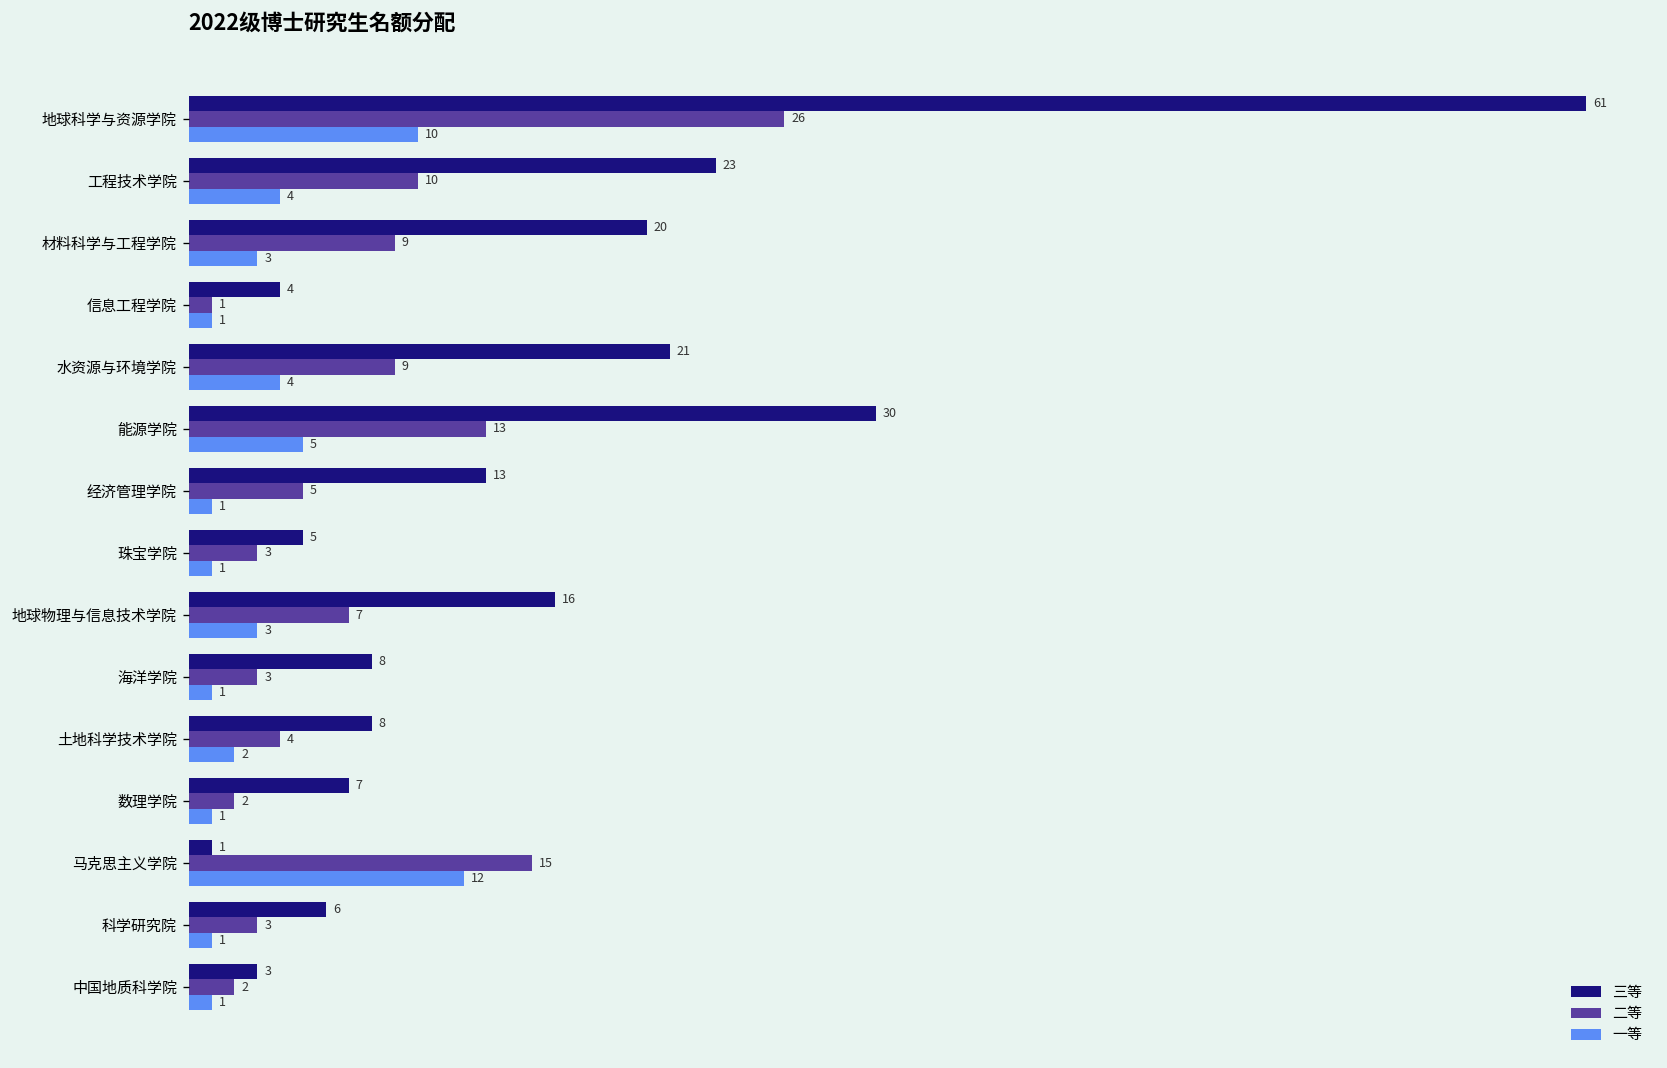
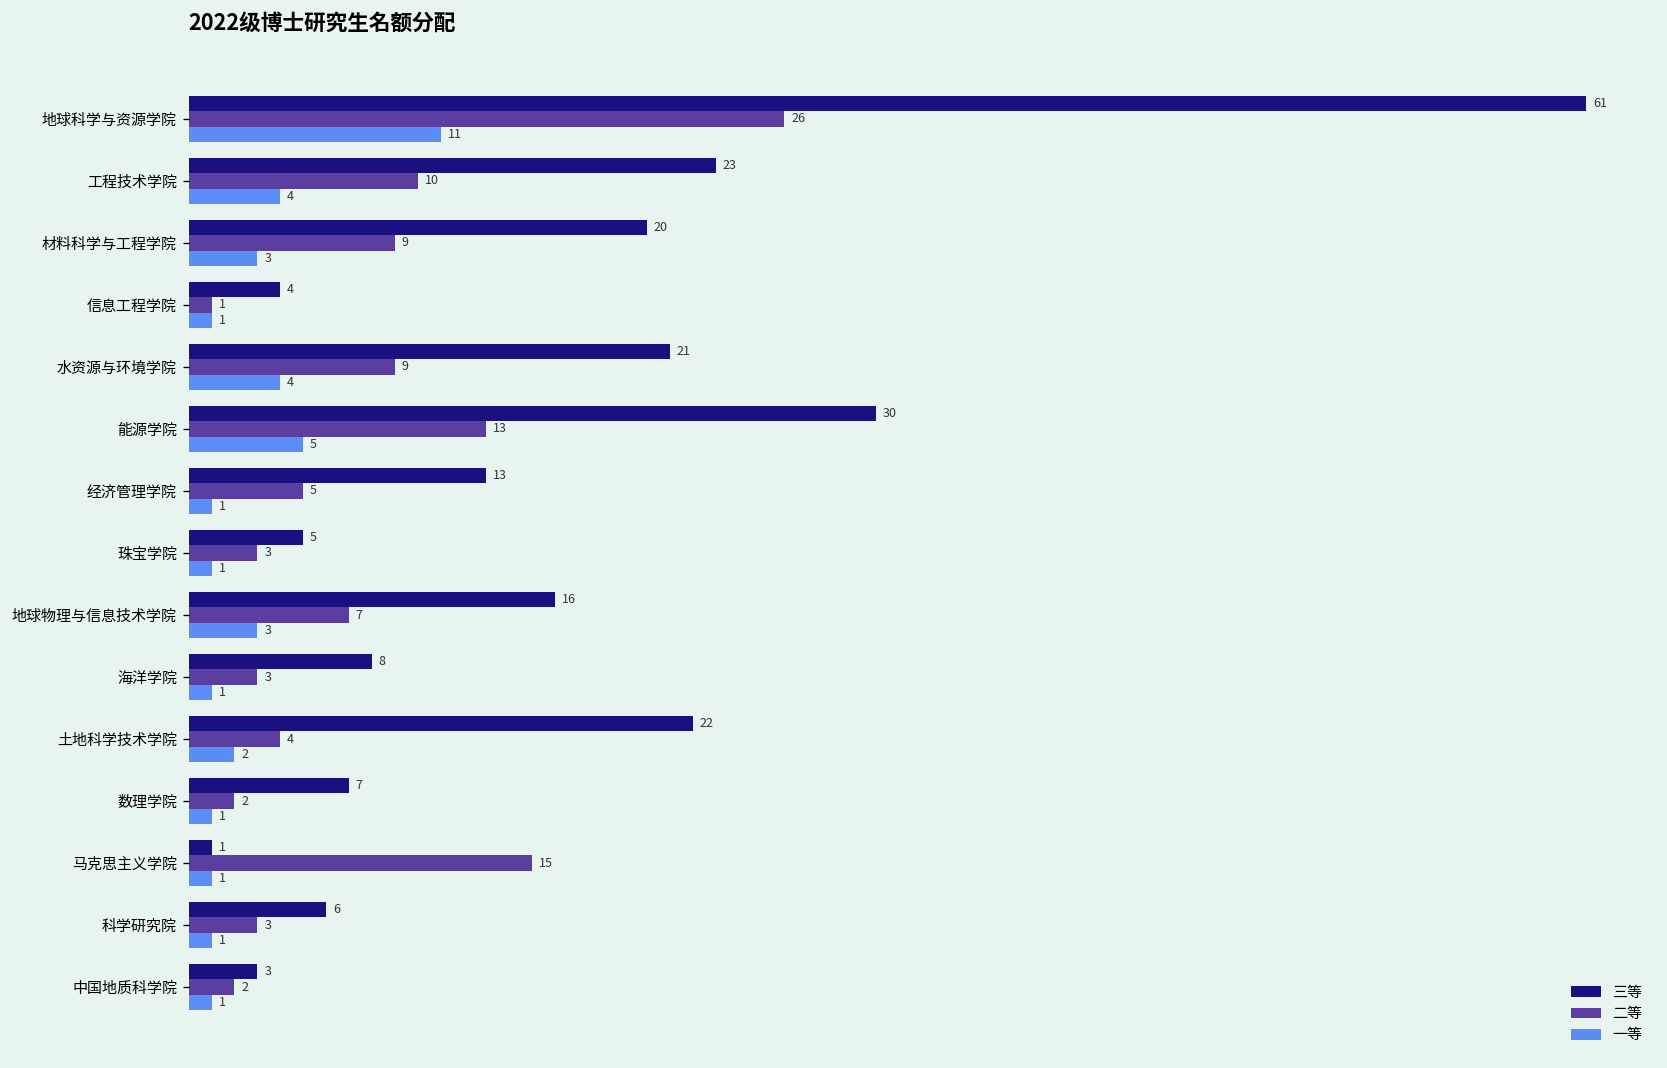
一等, 地球科学与资源学院: 10 -> 11
三等, 土地科学技术学院: 8 -> 22
一等, 马克思主义学院: 12 -> 1
